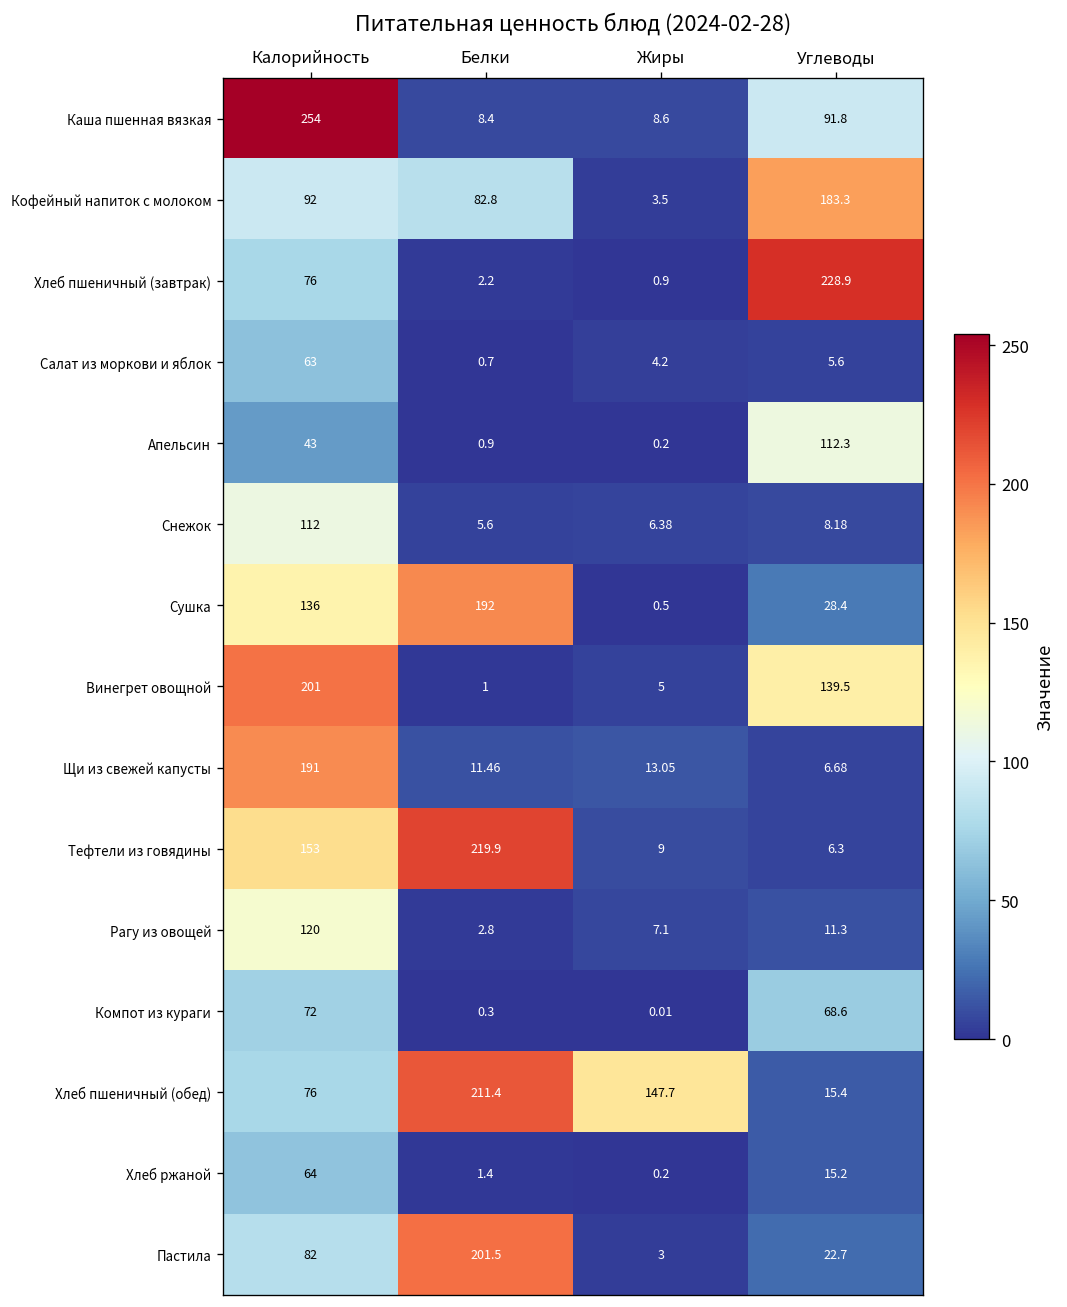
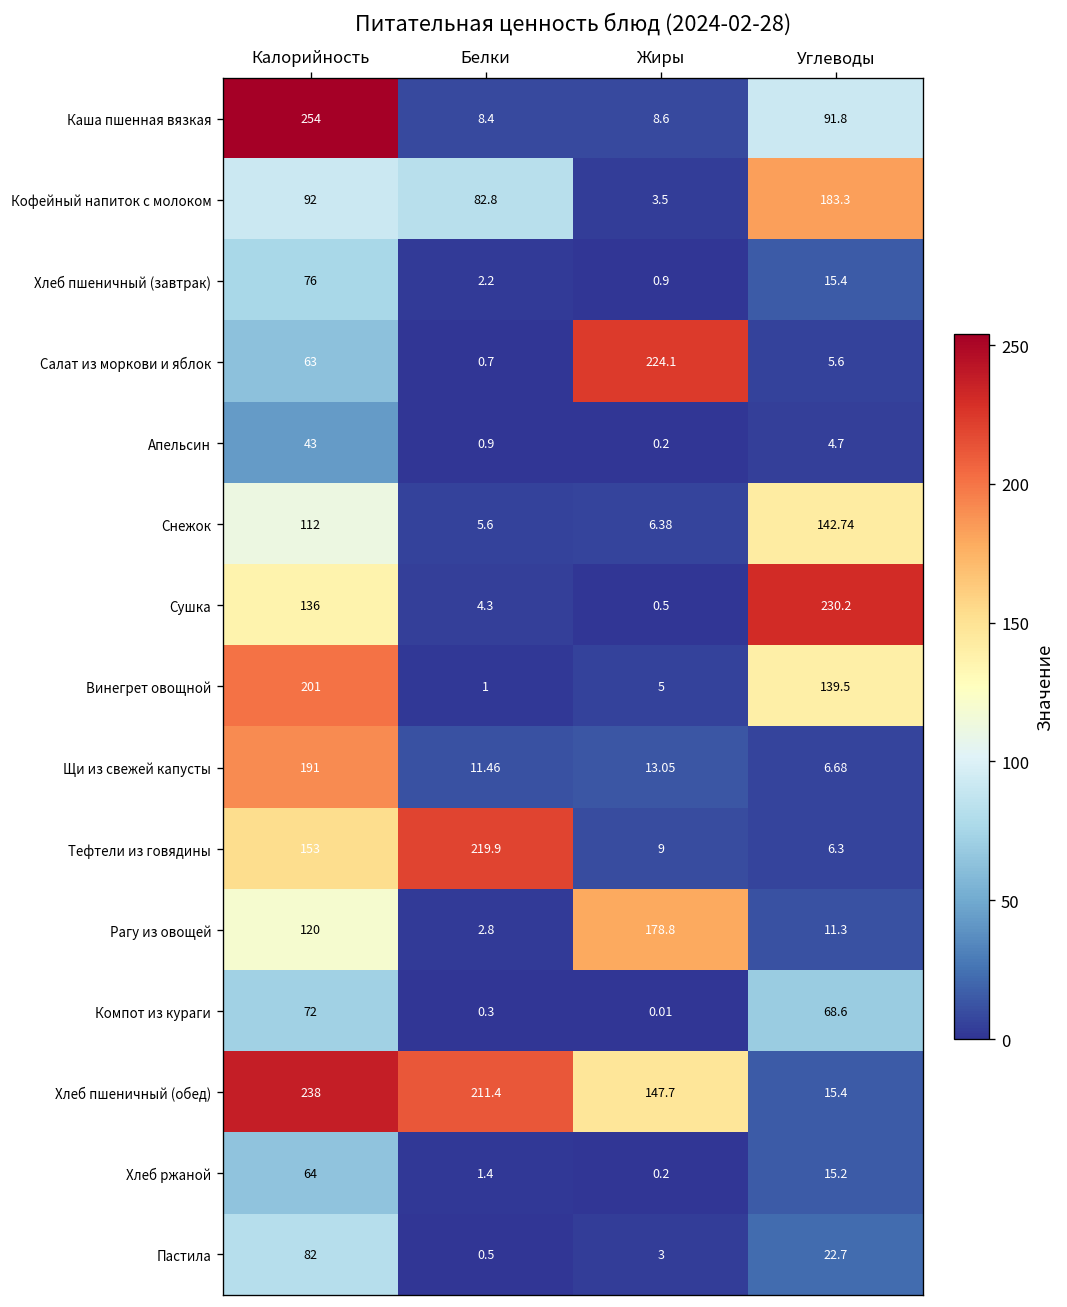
Хлеб пшеничный (завтрак), Углеводы: 228.9 -> 15.4
Салат из моркови и яблок, Жиры: 4.2 -> 224.1
Апельсин, Углеводы: 112.3 -> 4.7
Снежок, Углеводы: 8.18 -> 142.74
Сушка, Белки: 192 -> 4.3
Сушка, Углеводы: 28.4 -> 230.2
Рагу из овощей, Жиры: 7.1 -> 178.8
Хлеб пшеничный (обед), Калорийность: 76 -> 238
Пастила, Белки: 201.5 -> 0.5
